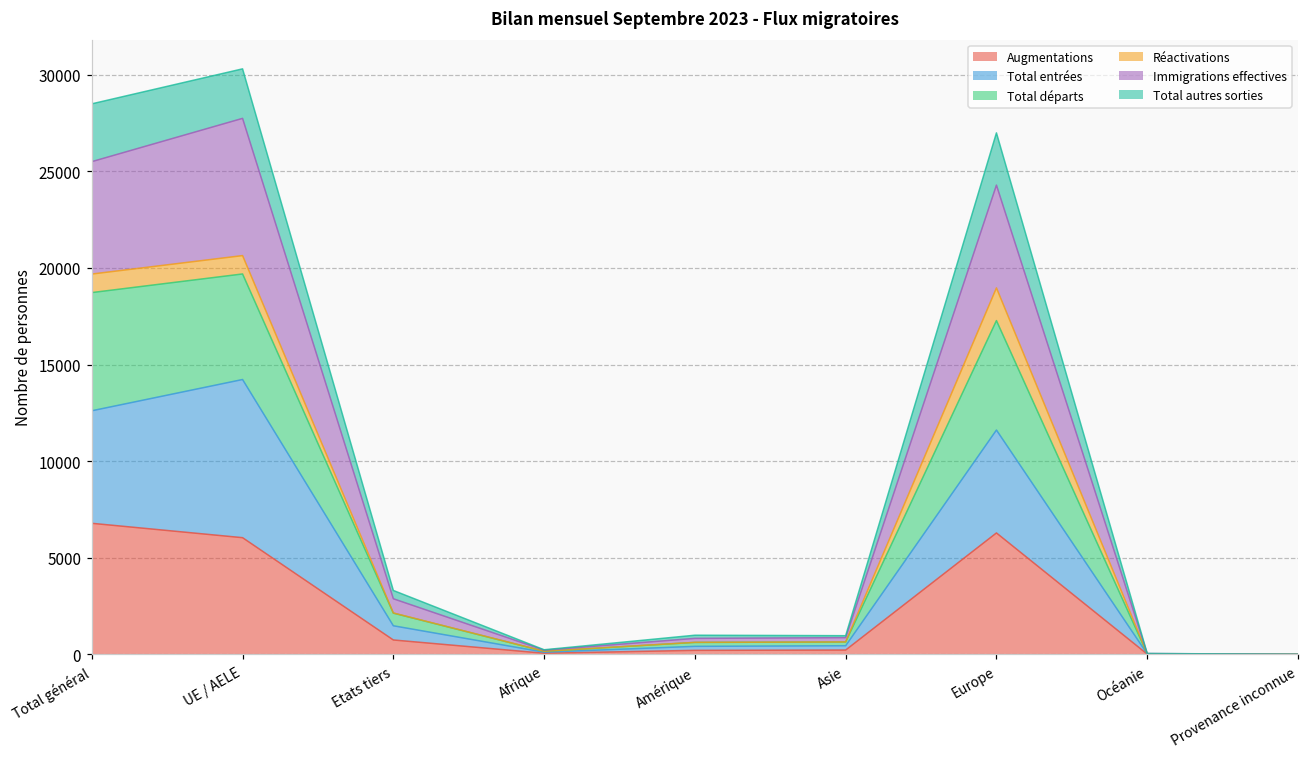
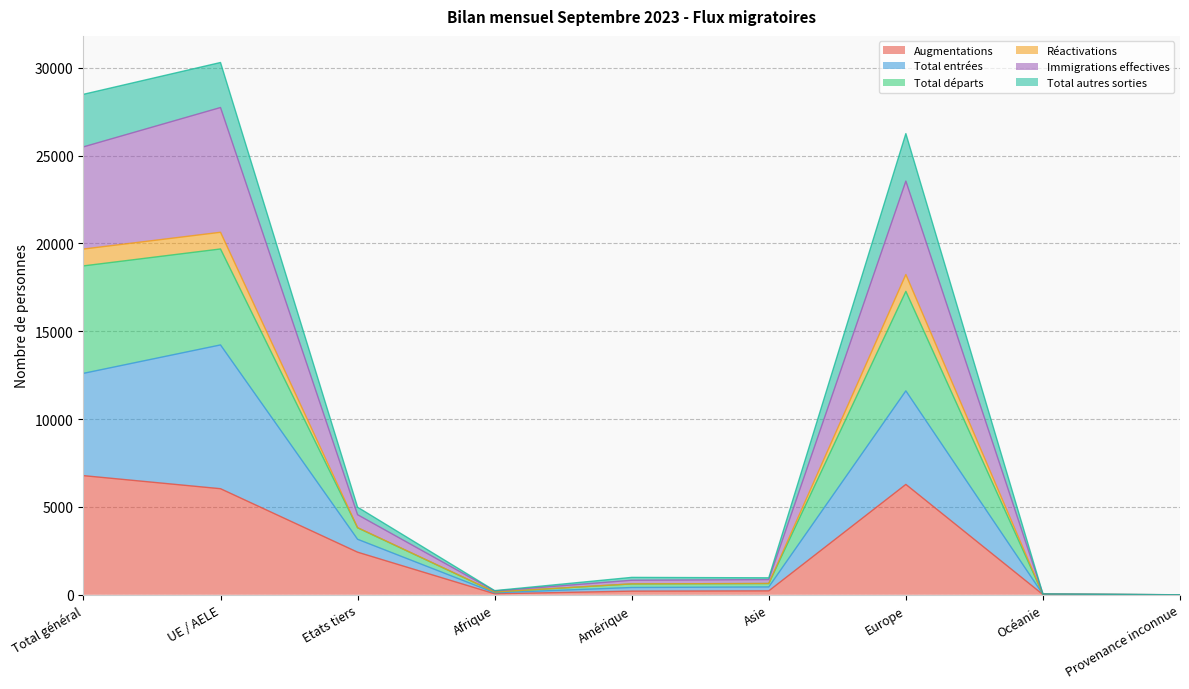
Augmentations, Etats tiers: 700 -> 2400
Réactivations, Europe: 1700 -> 1000
